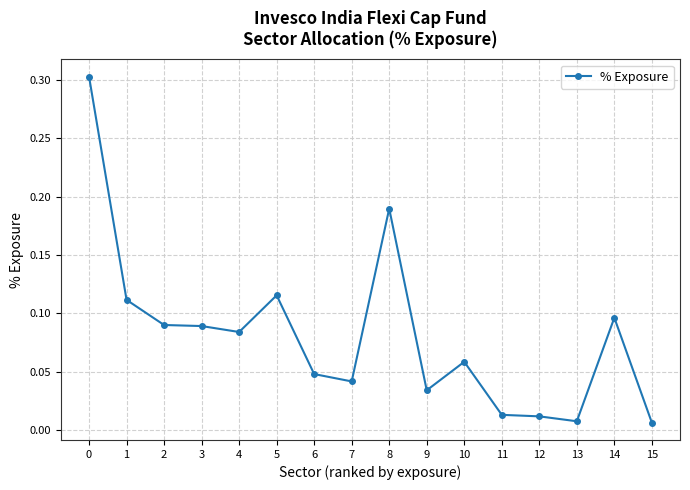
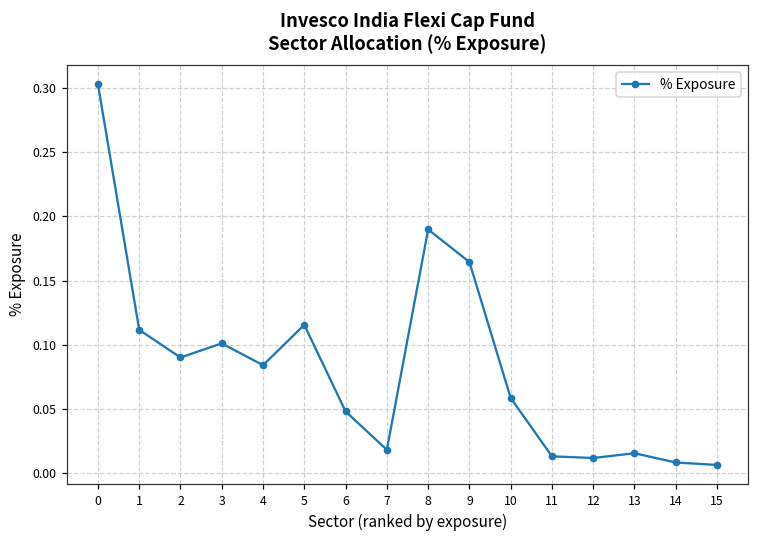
3: 0.089 -> 0.101
7: 0.042 -> 0.018
9: 0.034 -> 0.164
13: 0.008 -> 0.016
14: 0.096 -> 0.008
